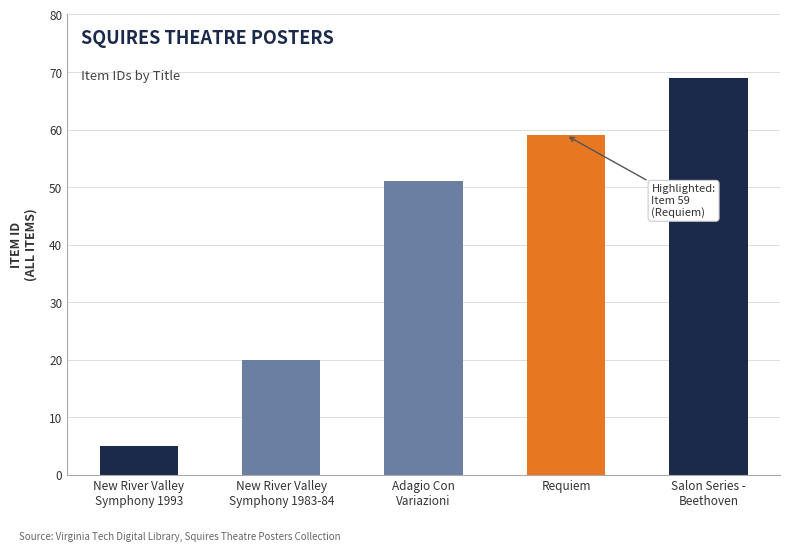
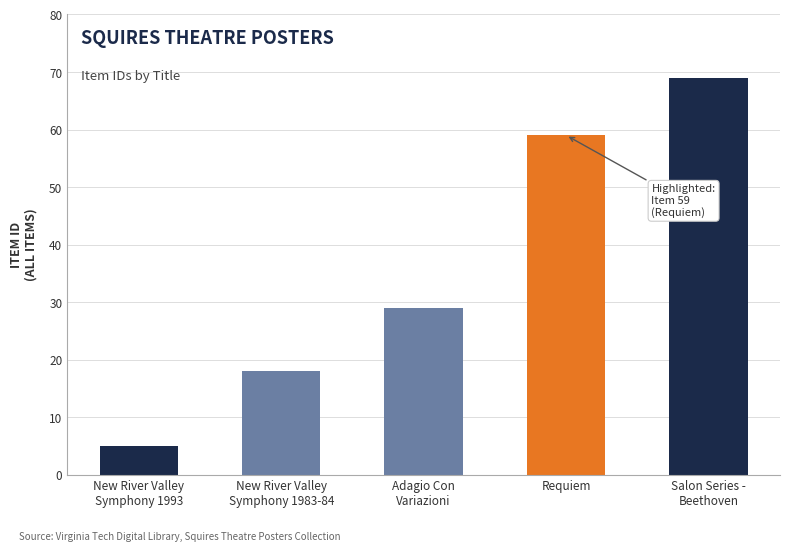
New River Valley Symphony 1983-84: 20 -> 18
Adagio Con Variazioni: 51 -> 29
